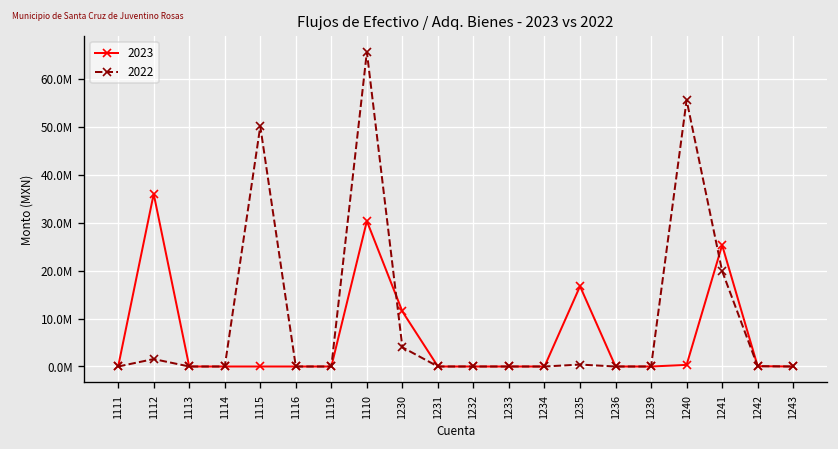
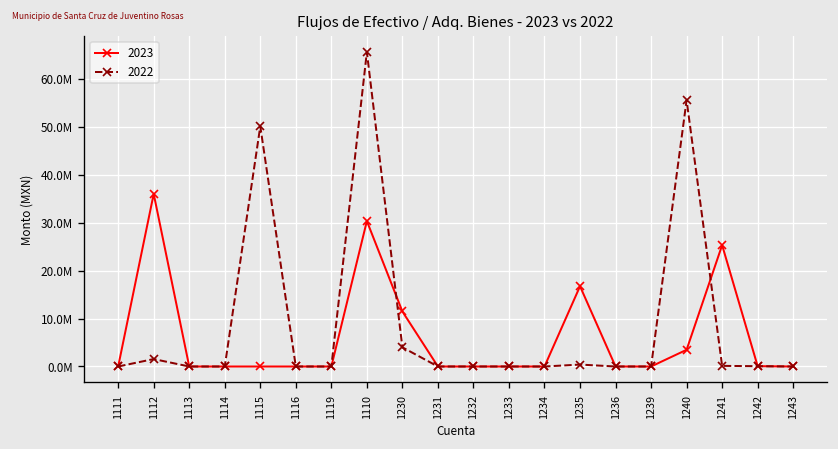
2023, 1240: 0 -> 3000000
2022, 1241: 20000000 -> 0
